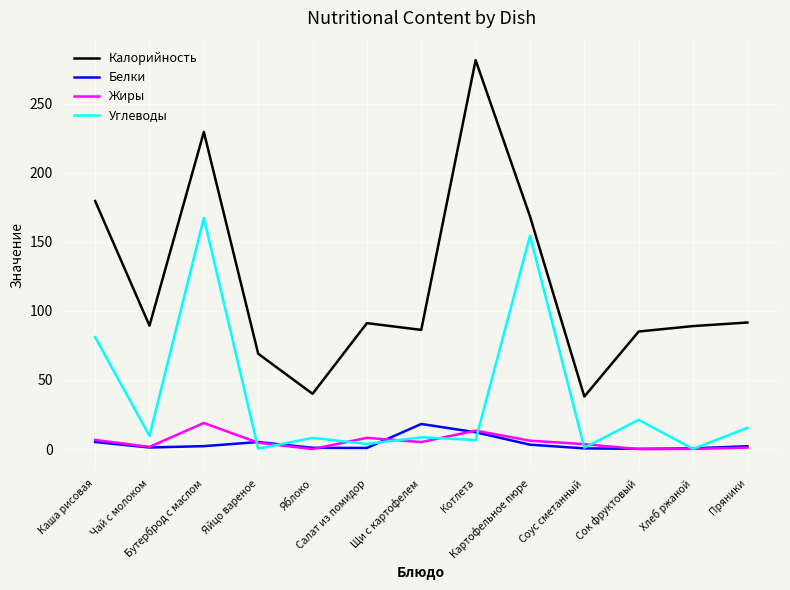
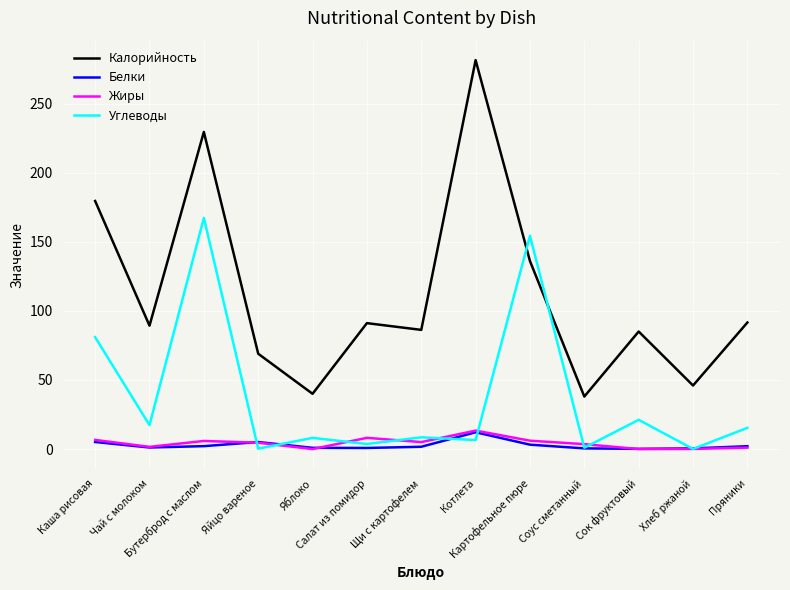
Углеводы, Чай с молоком: 10 -> 17
Жиры, Бутерброд с маслом: 19 -> 6
Белки, Щи с картофелем: 18 -> 2
Калорийность, Картофельное пюре: 168 -> 136
Калорийность, Хлеб ржаной: 89 -> 46
